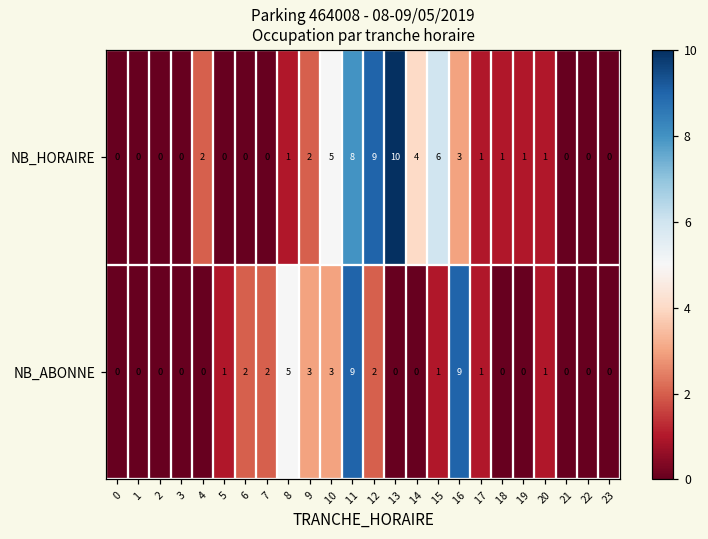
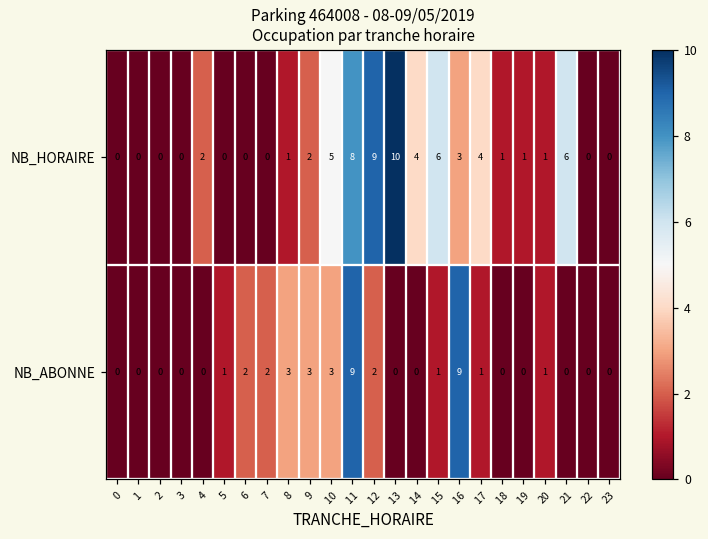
NB_HORAIRE, 17: 1 -> 4
NB_HORAIRE, 21: 0 -> 6
NB_ABONNE, 8: 5 -> 3
